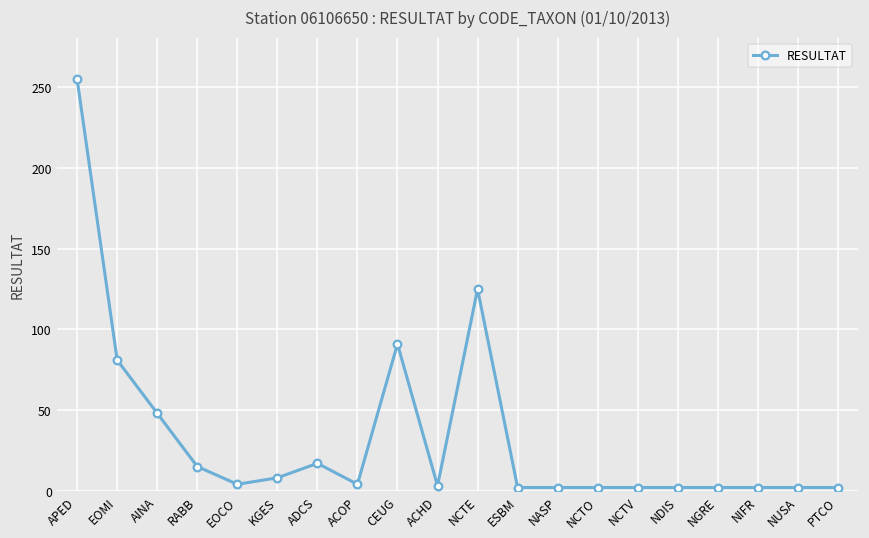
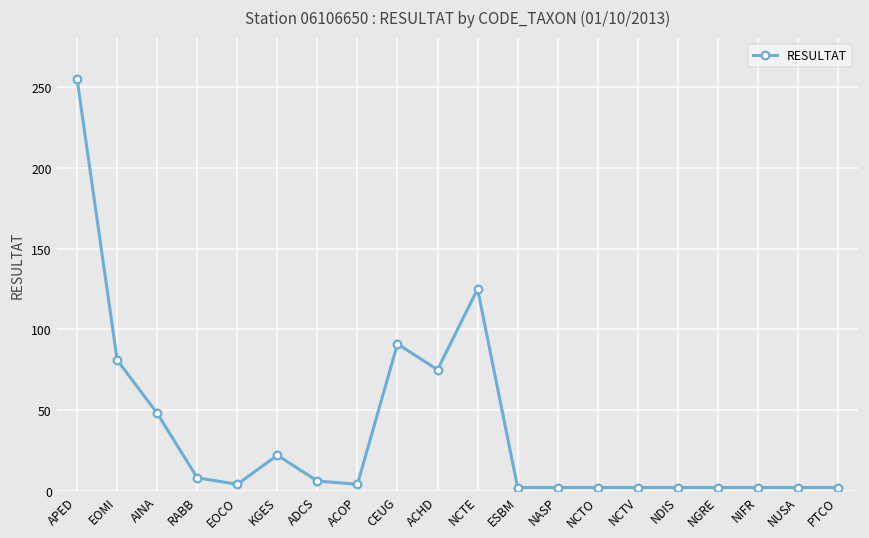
RABB: 15 -> 8
KGES: 8 -> 22
ADCS: 17 -> 6
ACHD: 3 -> 75
